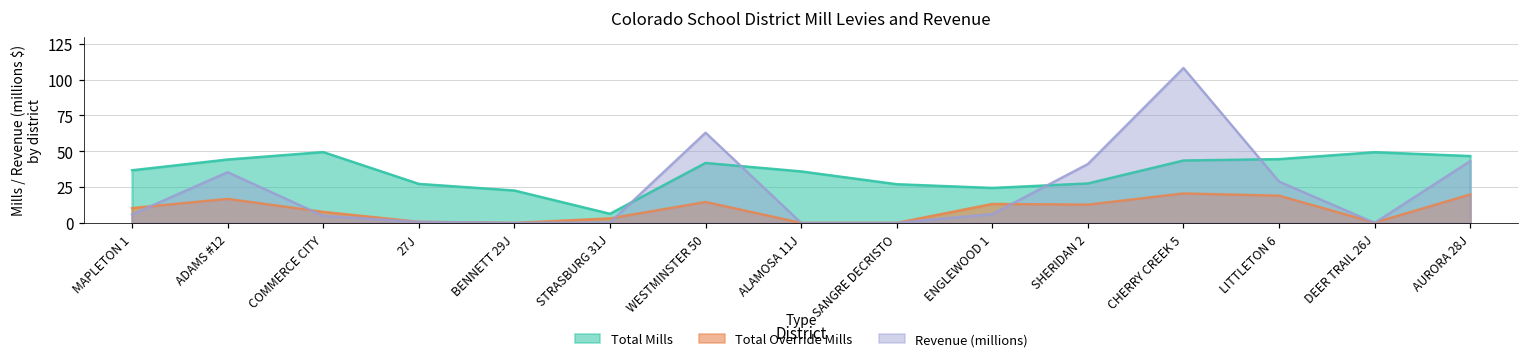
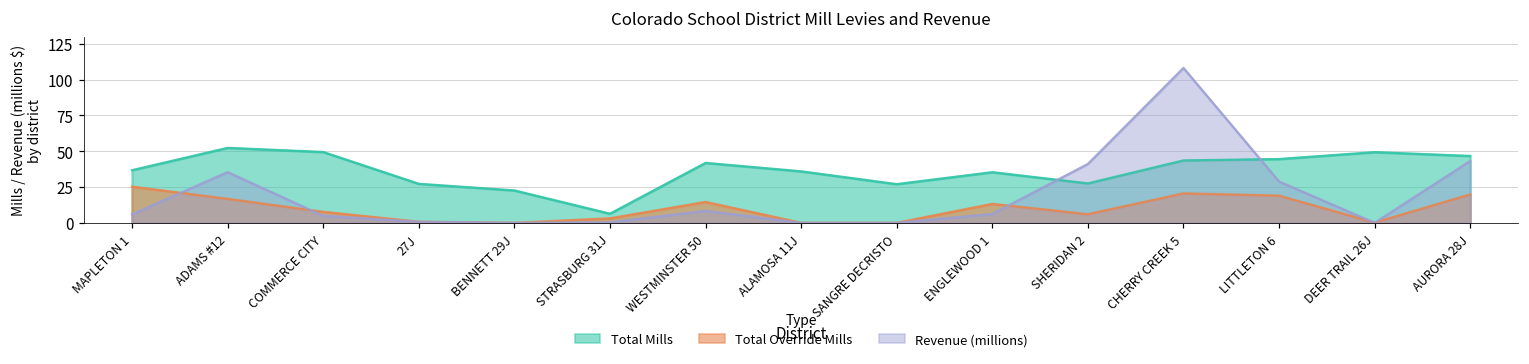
Total Override Mills, MAPLETON 1: 10 -> 25
Total Mills, ADAMS #12: 44 -> 52
Revenue (millions), WESTMINSTER 50: 63 -> 8
Total Mills, ENGLEWOOD 1: 24 -> 35
Total Override Mills, SHERIDAN 2: 13 -> 6
